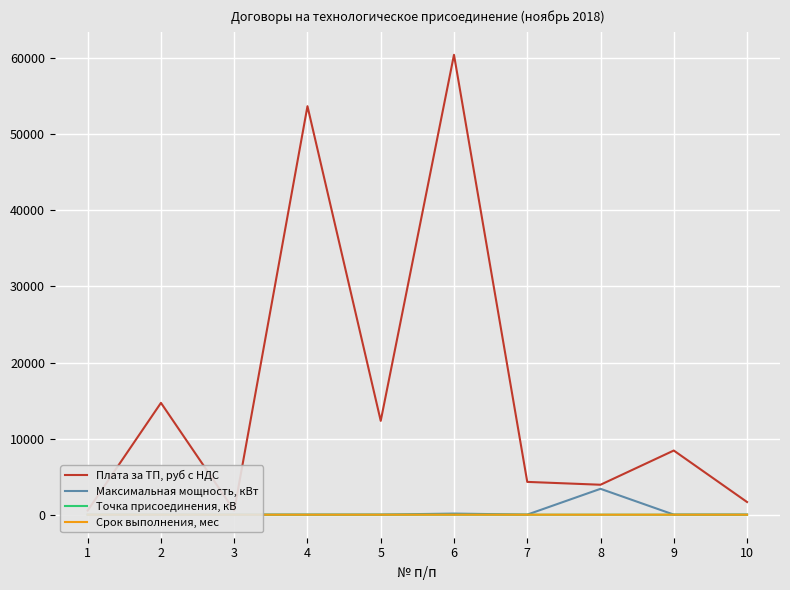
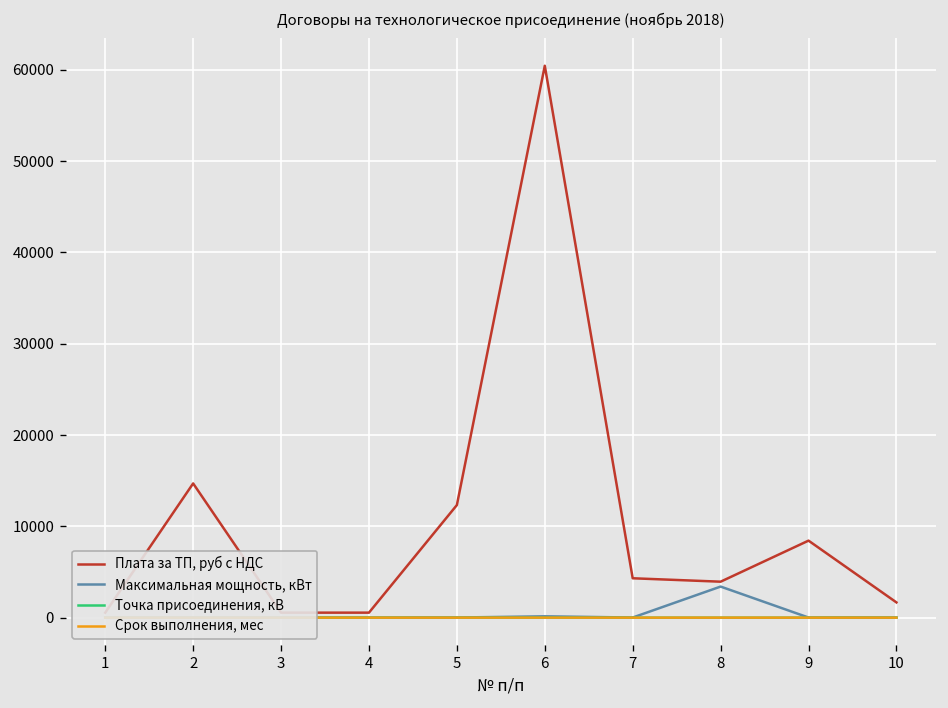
Плата за ТП, руб с НДС, 4: 54000 -> 1000
